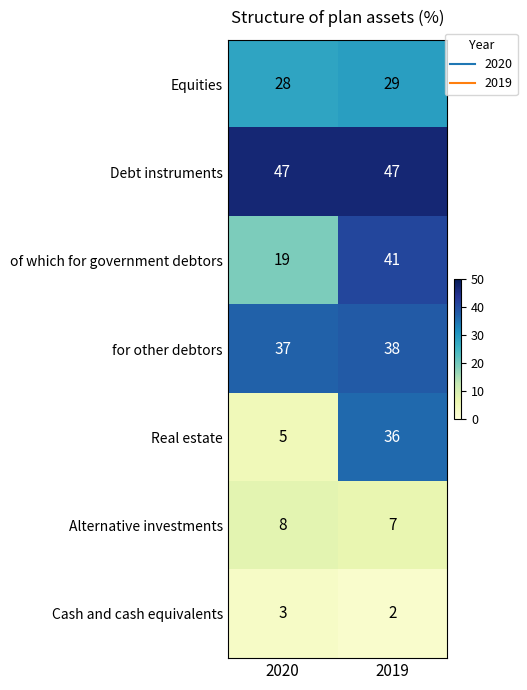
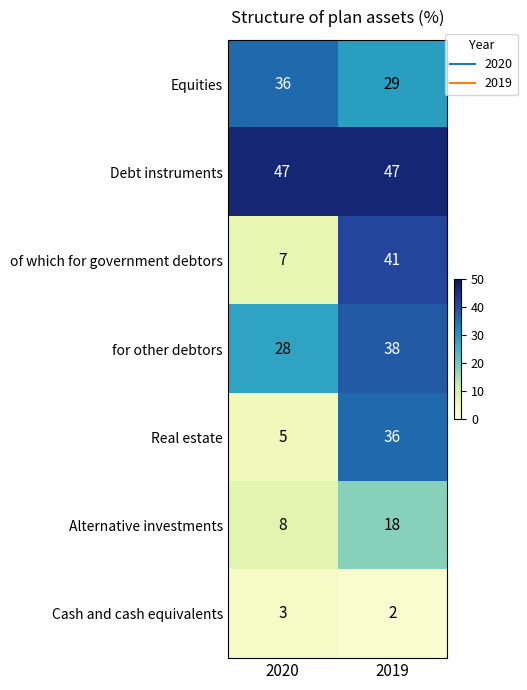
Equities, 2020: 28 -> 36
of which for government debtors, 2020: 19 -> 7
for other debtors, 2020: 37 -> 28
Alternative investments, 2019: 7 -> 18
